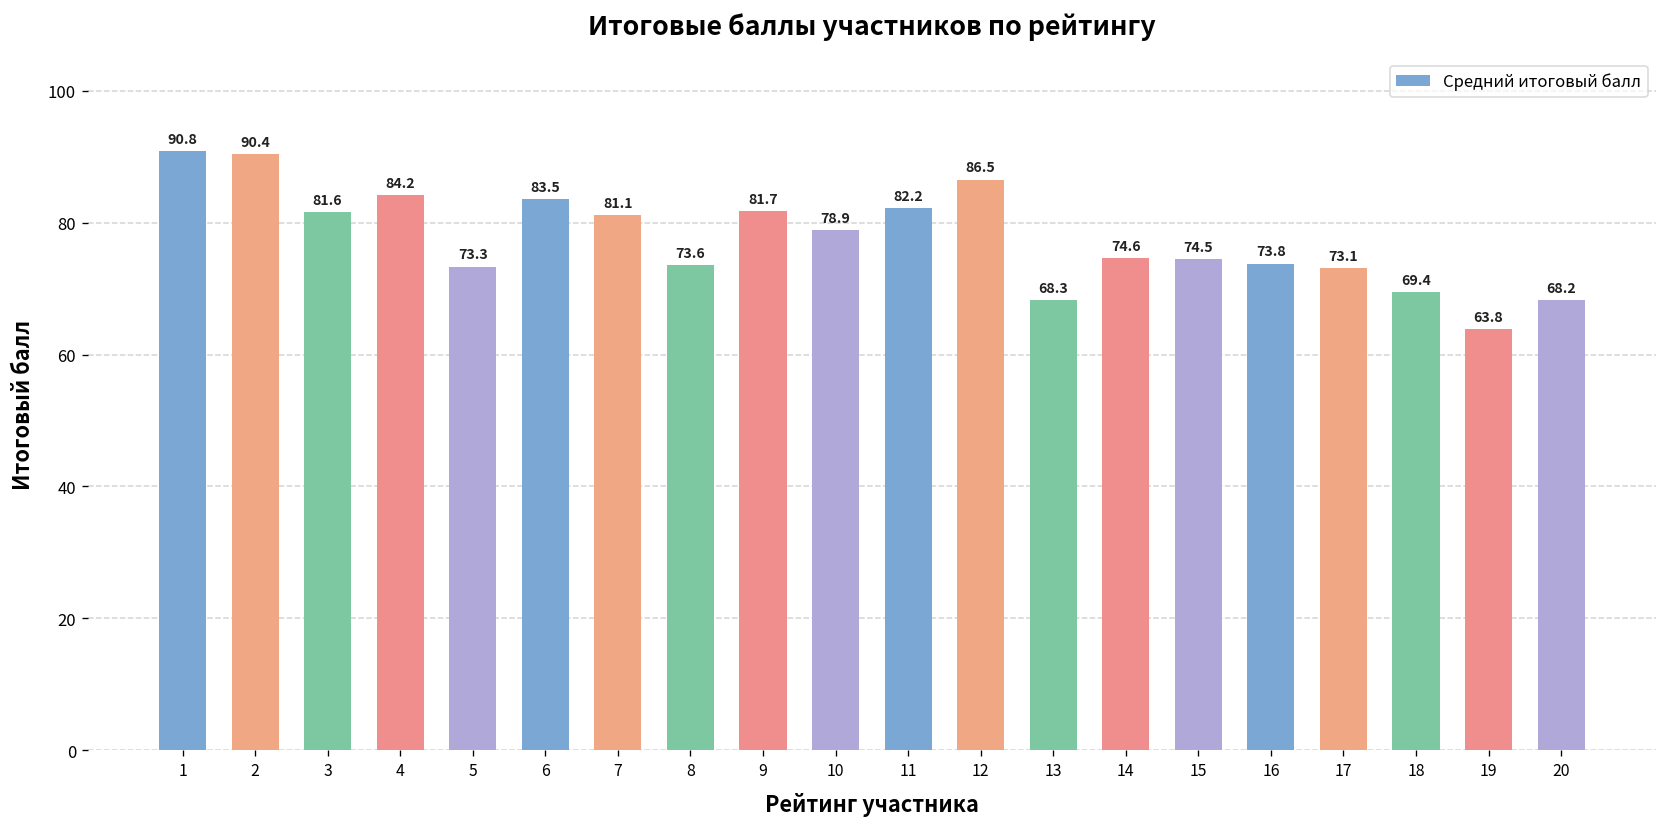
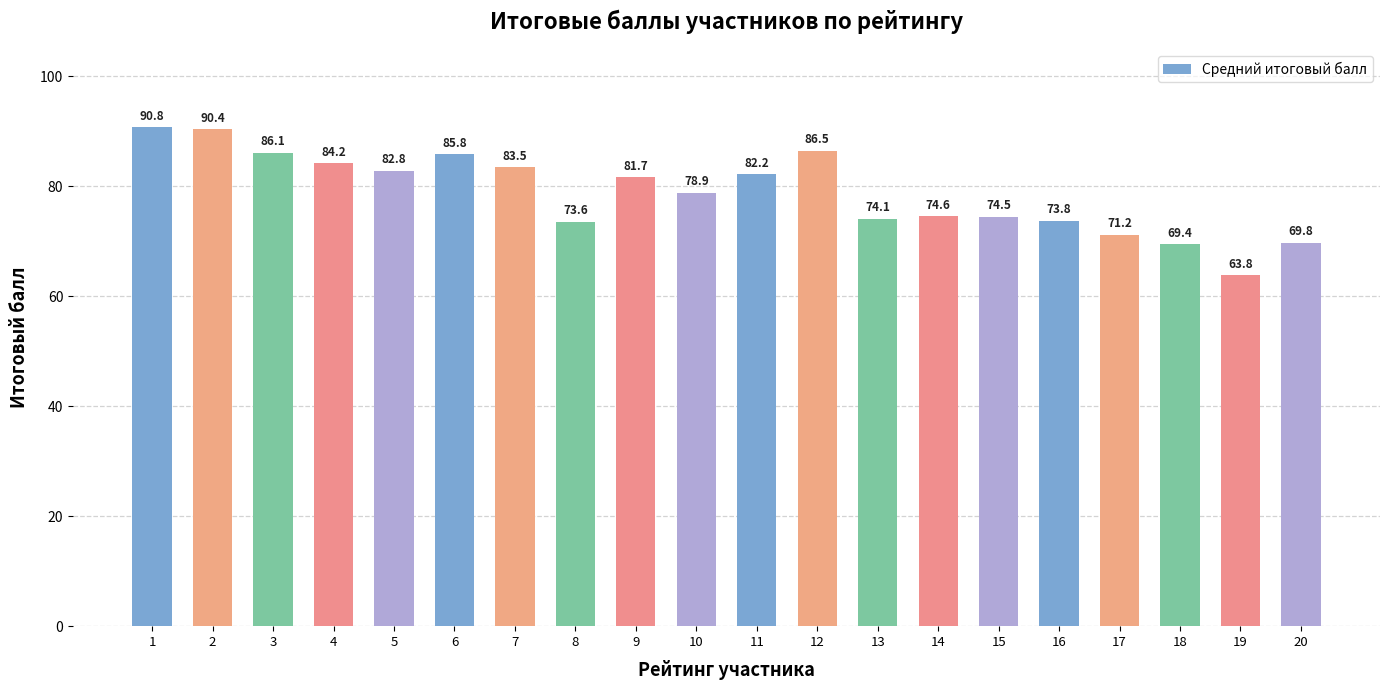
3: 81.6 -> 86.1
5: 73.3 -> 82.8
6: 83.5 -> 85.8
7: 81.1 -> 83.5
13: 68.3 -> 74.1
17: 73.1 -> 71.2
20: 68.2 -> 69.8
